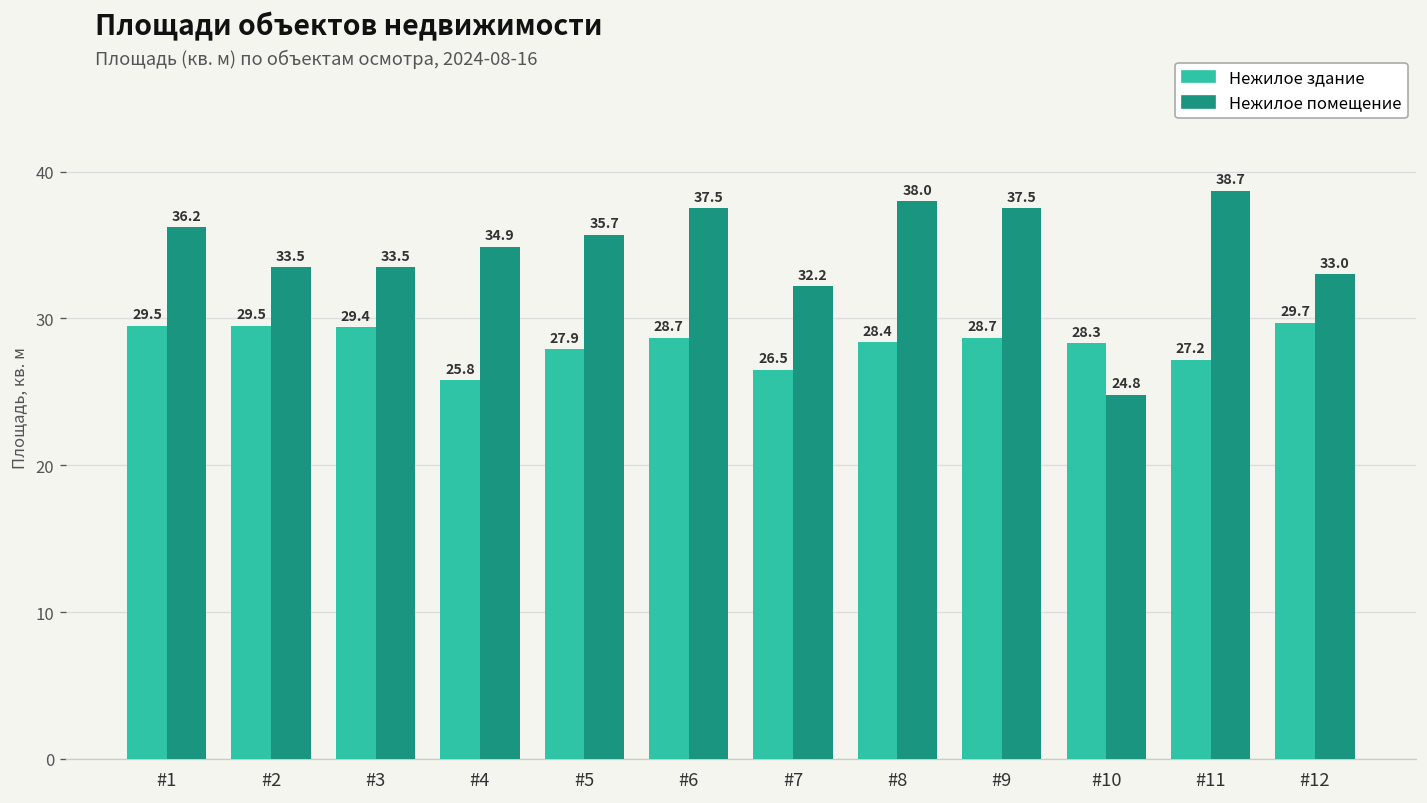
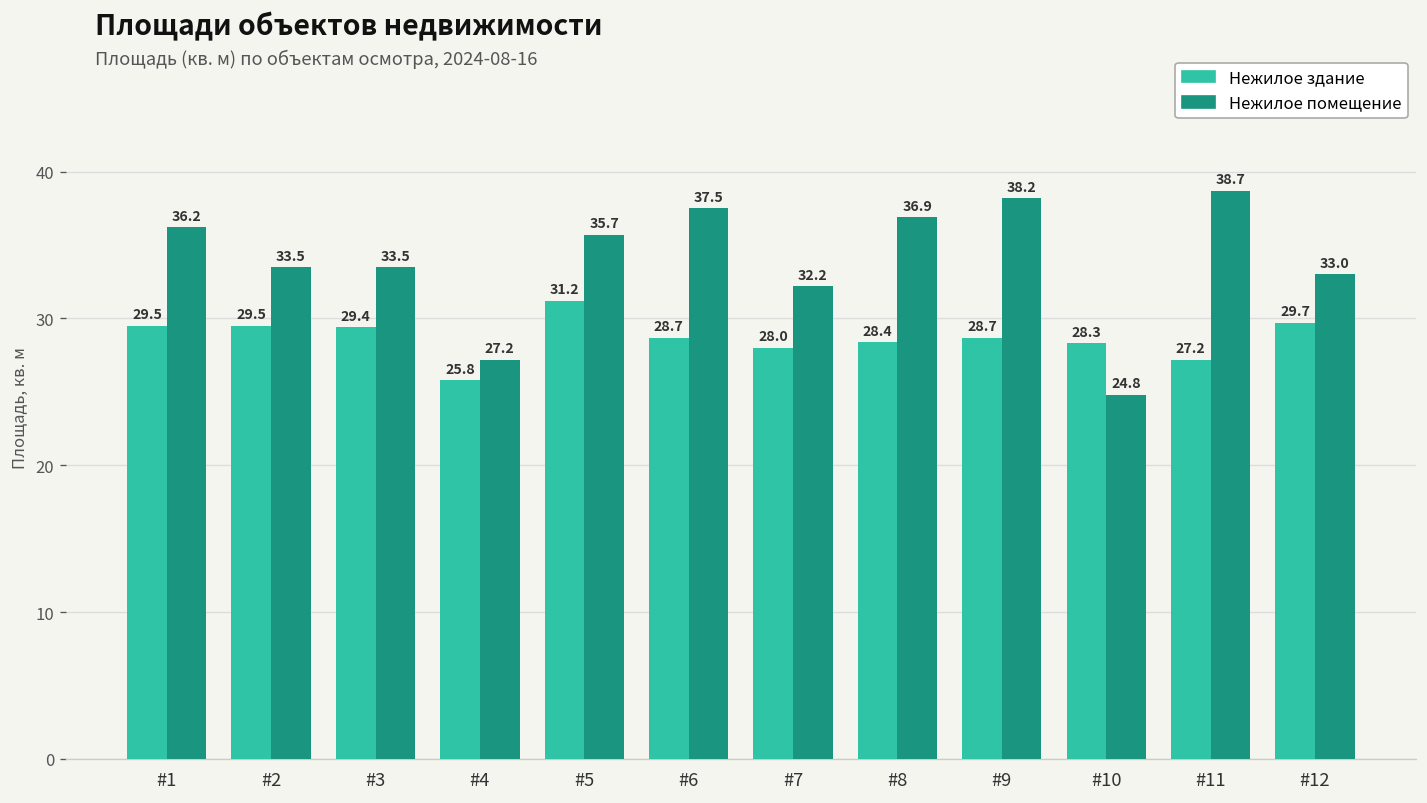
Нежилое помещение, #4: 34.9 -> 27.2
Нежилое здание, #5: 27.9 -> 31.2
Нежилое здание, #7: 26.5 -> 28.0
Нежилое помещение, #8: 38.0 -> 36.9
Нежилое помещение, #9: 37.5 -> 38.2
